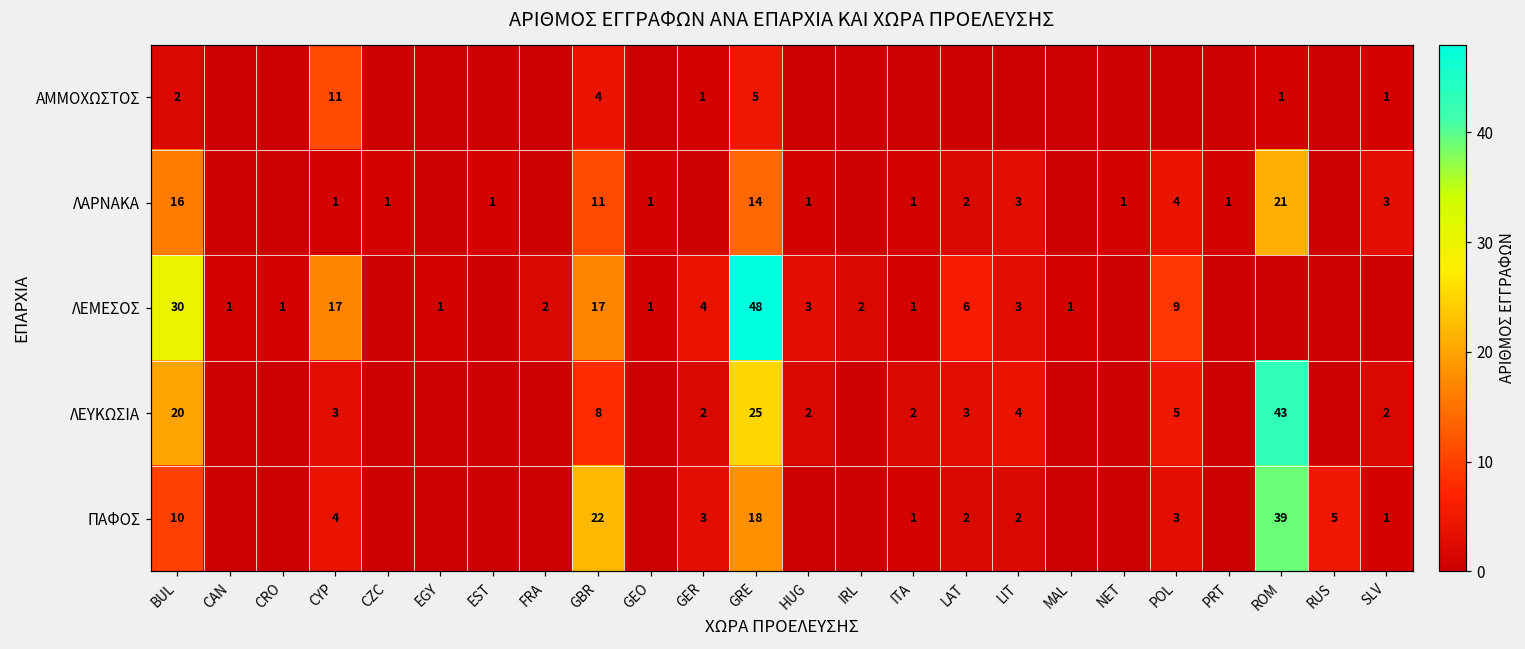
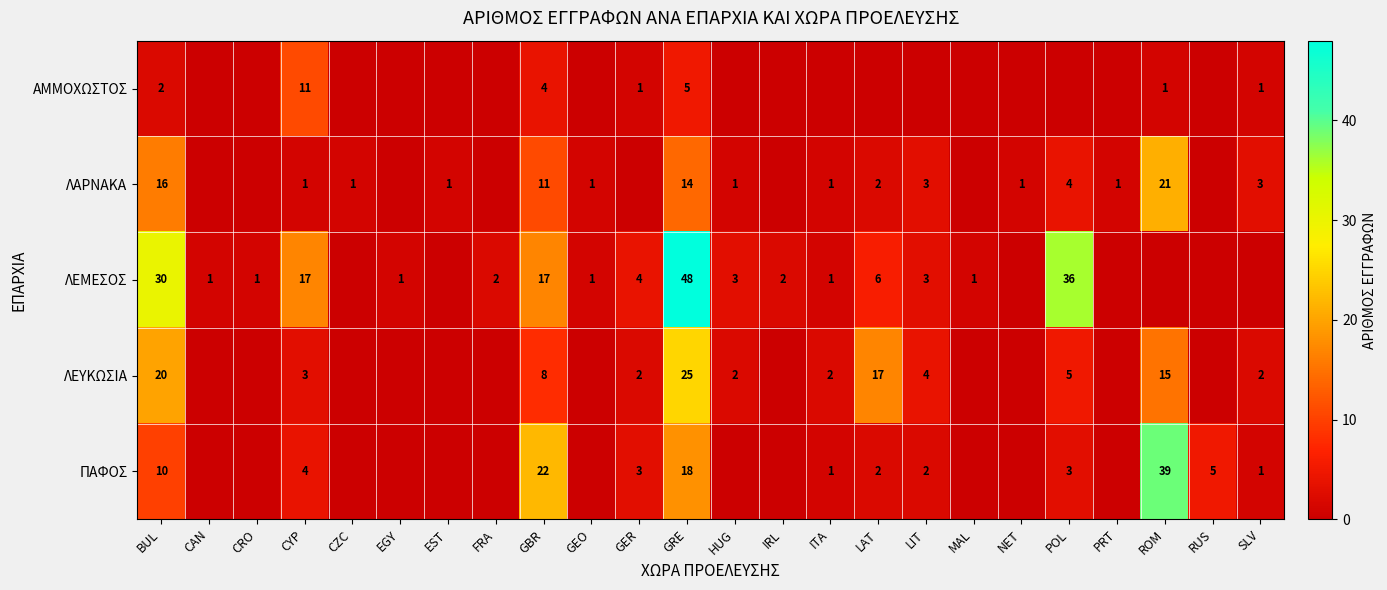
ΛΕΜΕΣΟΣ, POL: 9 -> 36
ΛΕΥΚΩΣΙΑ, LAT: 3 -> 17
ΛΕΥΚΩΣΙΑ, ROM: 43 -> 15
